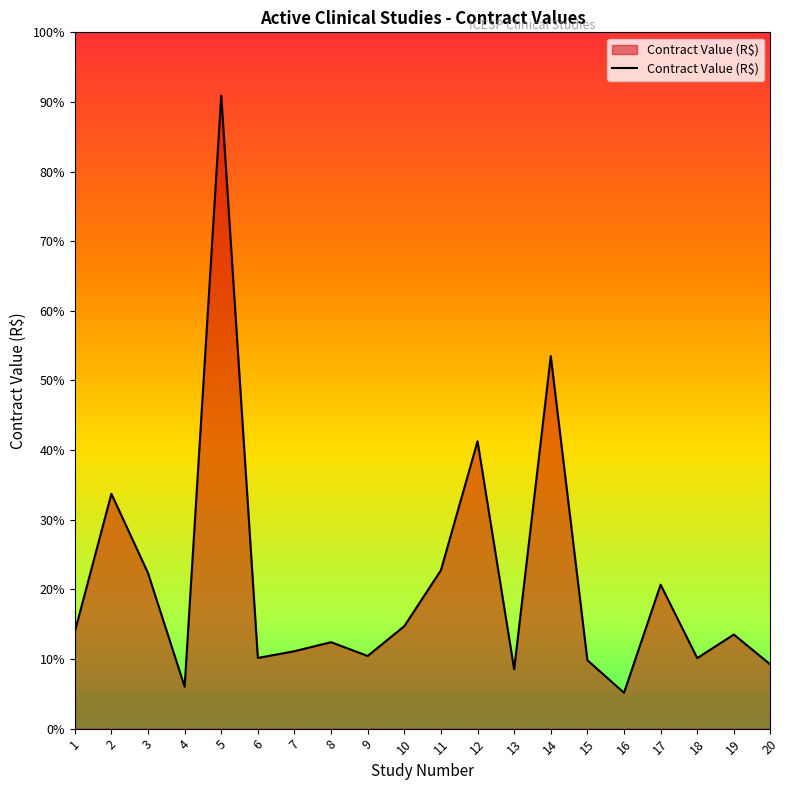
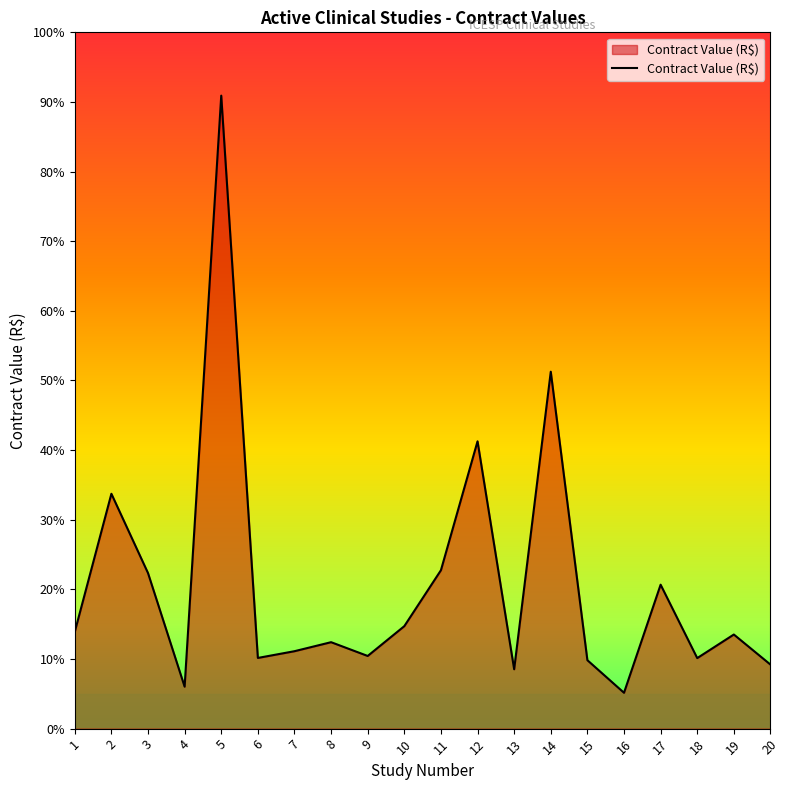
14: 54% -> 51%
